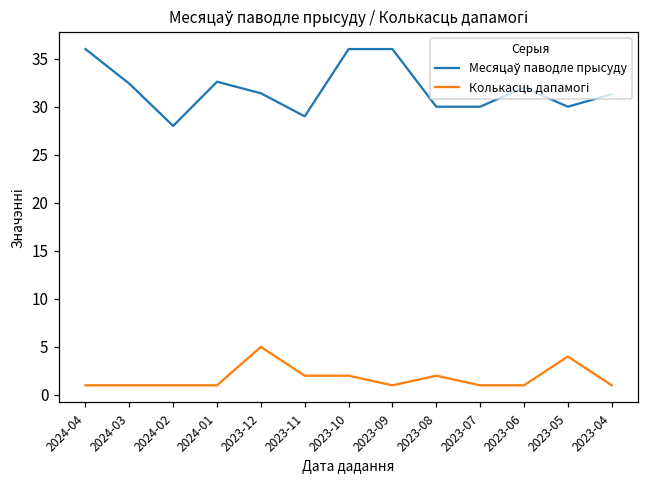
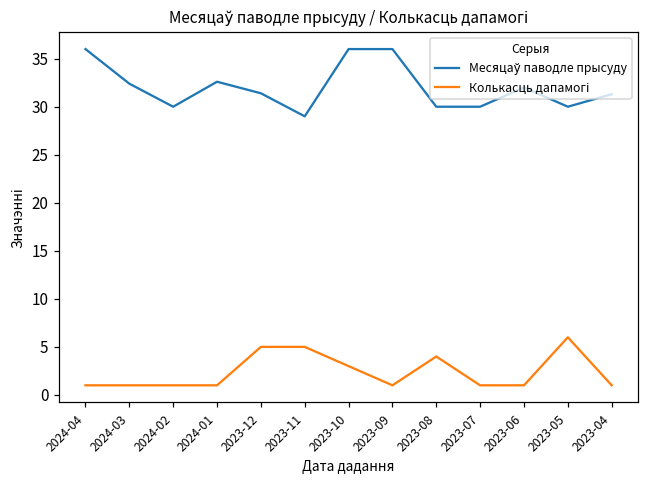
Месяцаў паводле прысуду, 2024-02: 28 -> 30
Колькасць дапамогі, 2023-11: 2 -> 5
Колькасць дапамогі, 2023-10: 2 -> 3
Колькасць дапамогі, 2023-08: 2 -> 4
Колькасць дапамогі, 2023-05: 4 -> 6
